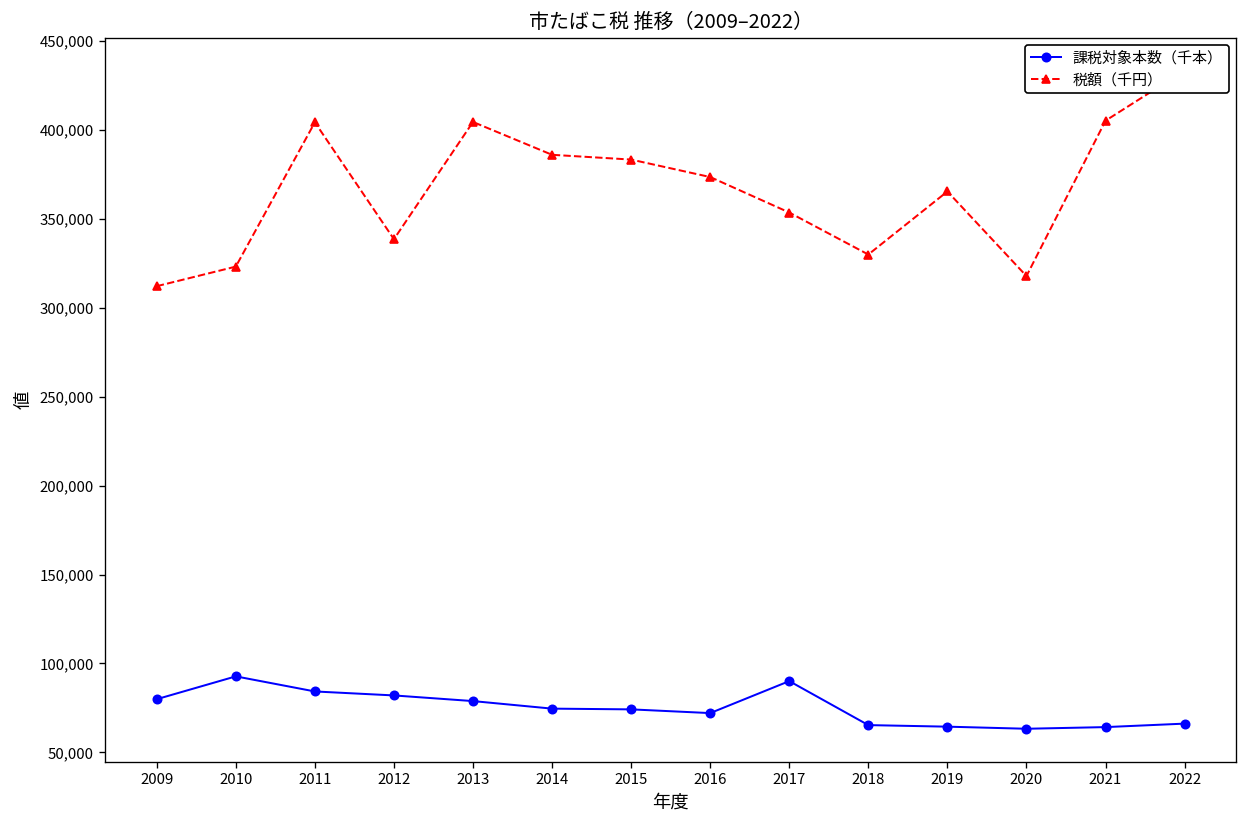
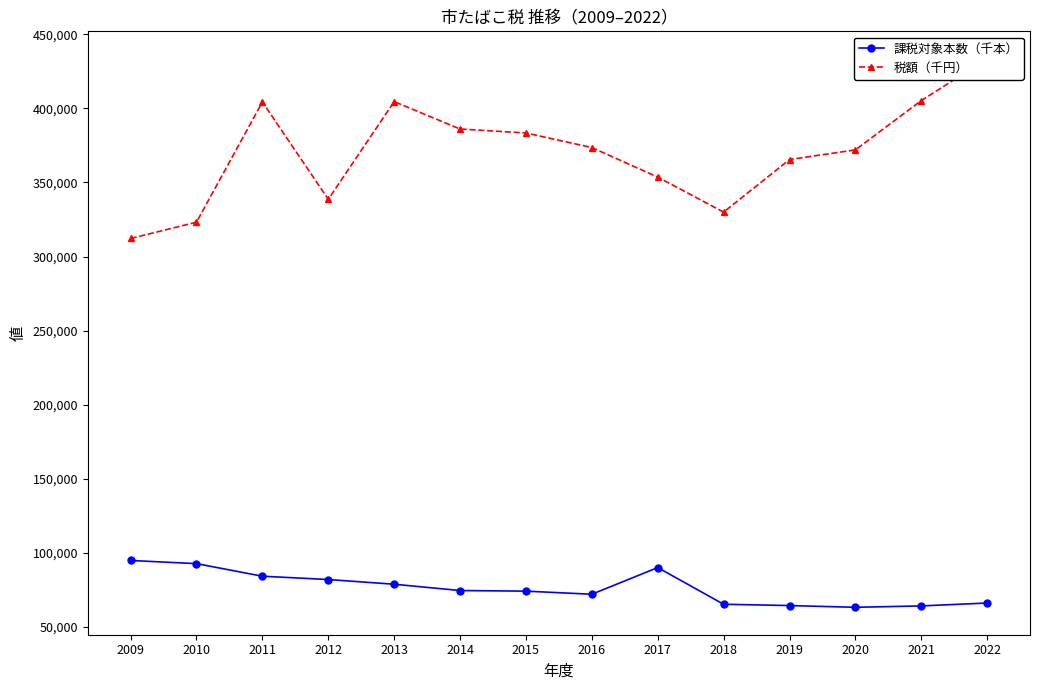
課税対象本数（千本）, 2009: 80,000 -> 95,000
税額（千円）, 2020: 318,000 -> 372,000
